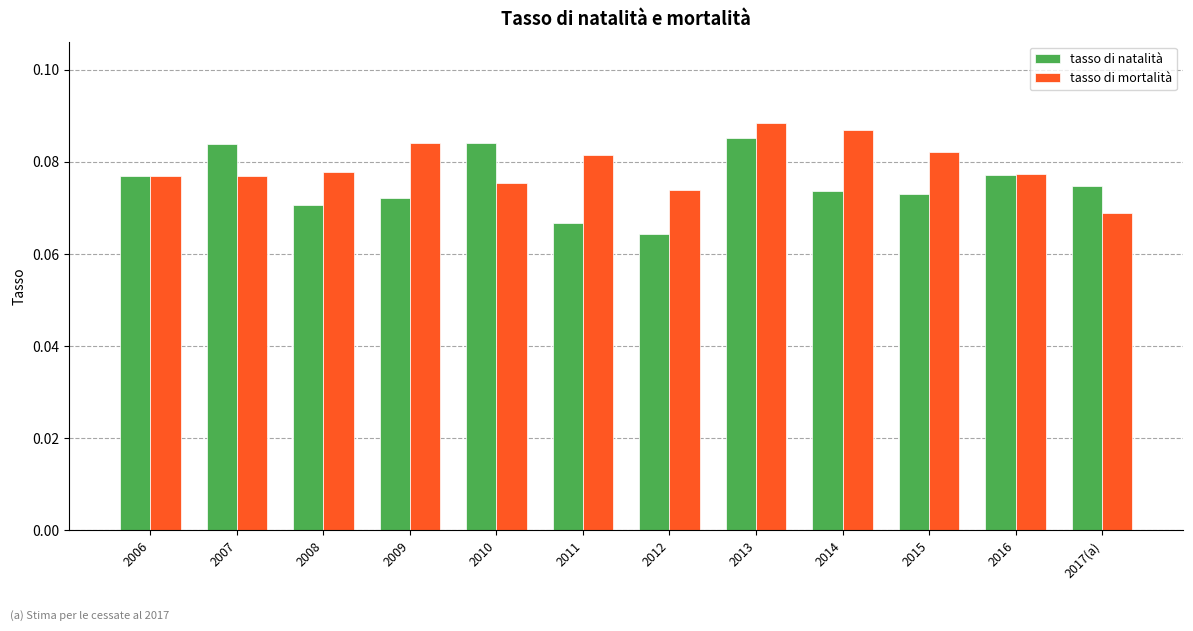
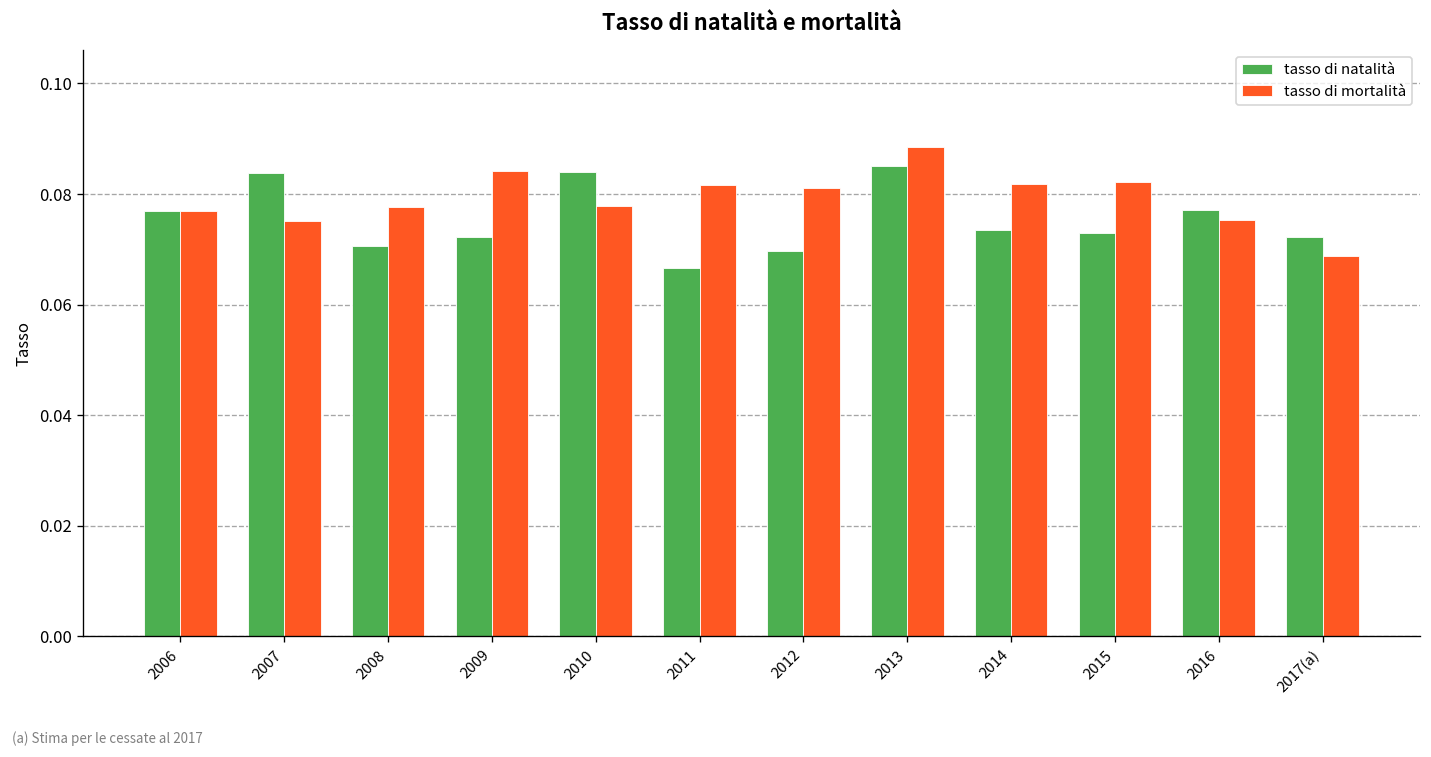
tasso di mortalità, 2007: 0.077 -> 0.075
tasso di mortalità, 2010: 0.075 -> 0.078
tasso di natalità, 2012: 0.064 -> 0.070
tasso di mortalità, 2012: 0.074 -> 0.081
tasso di mortalità, 2014: 0.087 -> 0.082
tasso di mortalità, 2016: 0.077 -> 0.075
tasso di natalità, 2017(a): 0.075 -> 0.072
